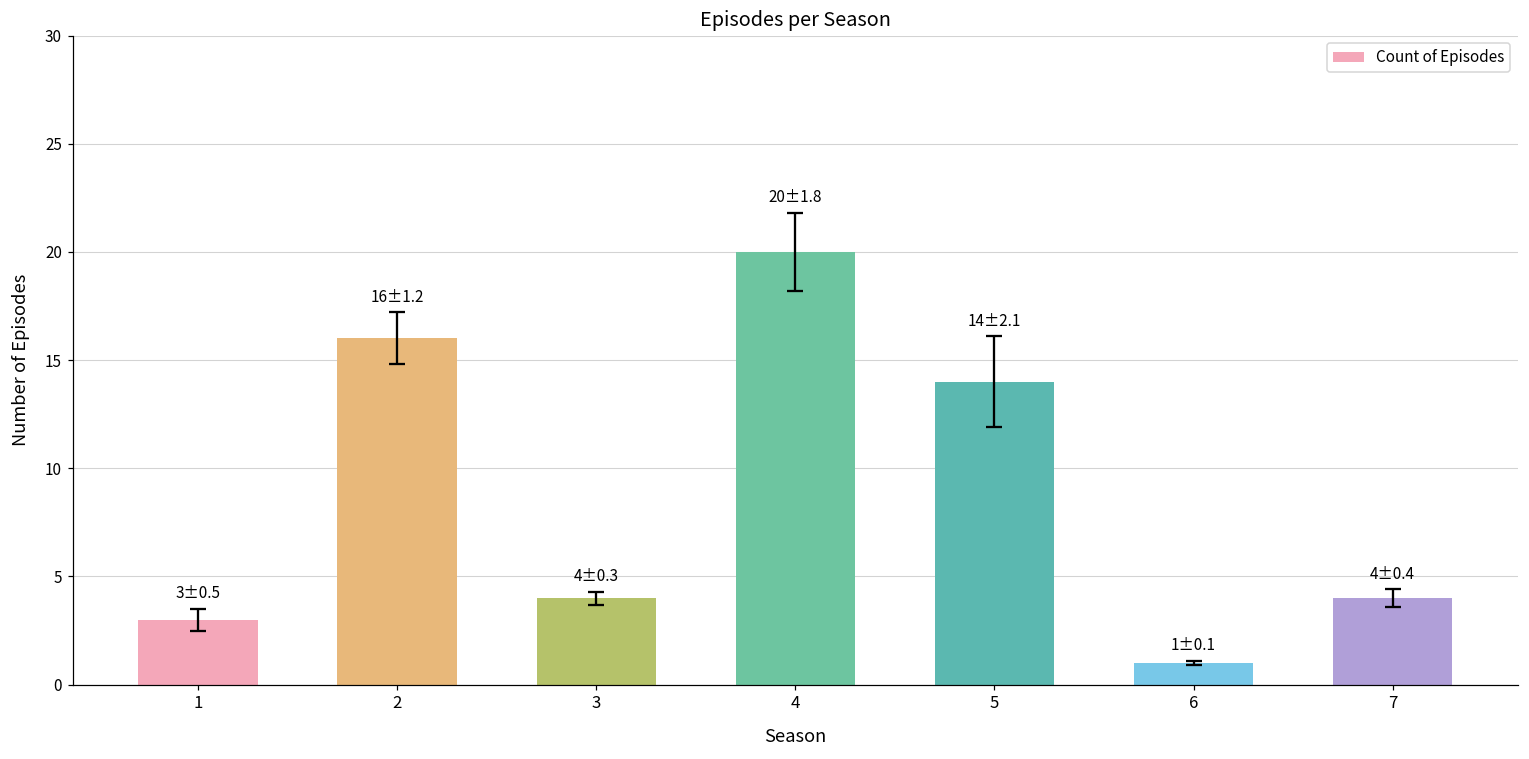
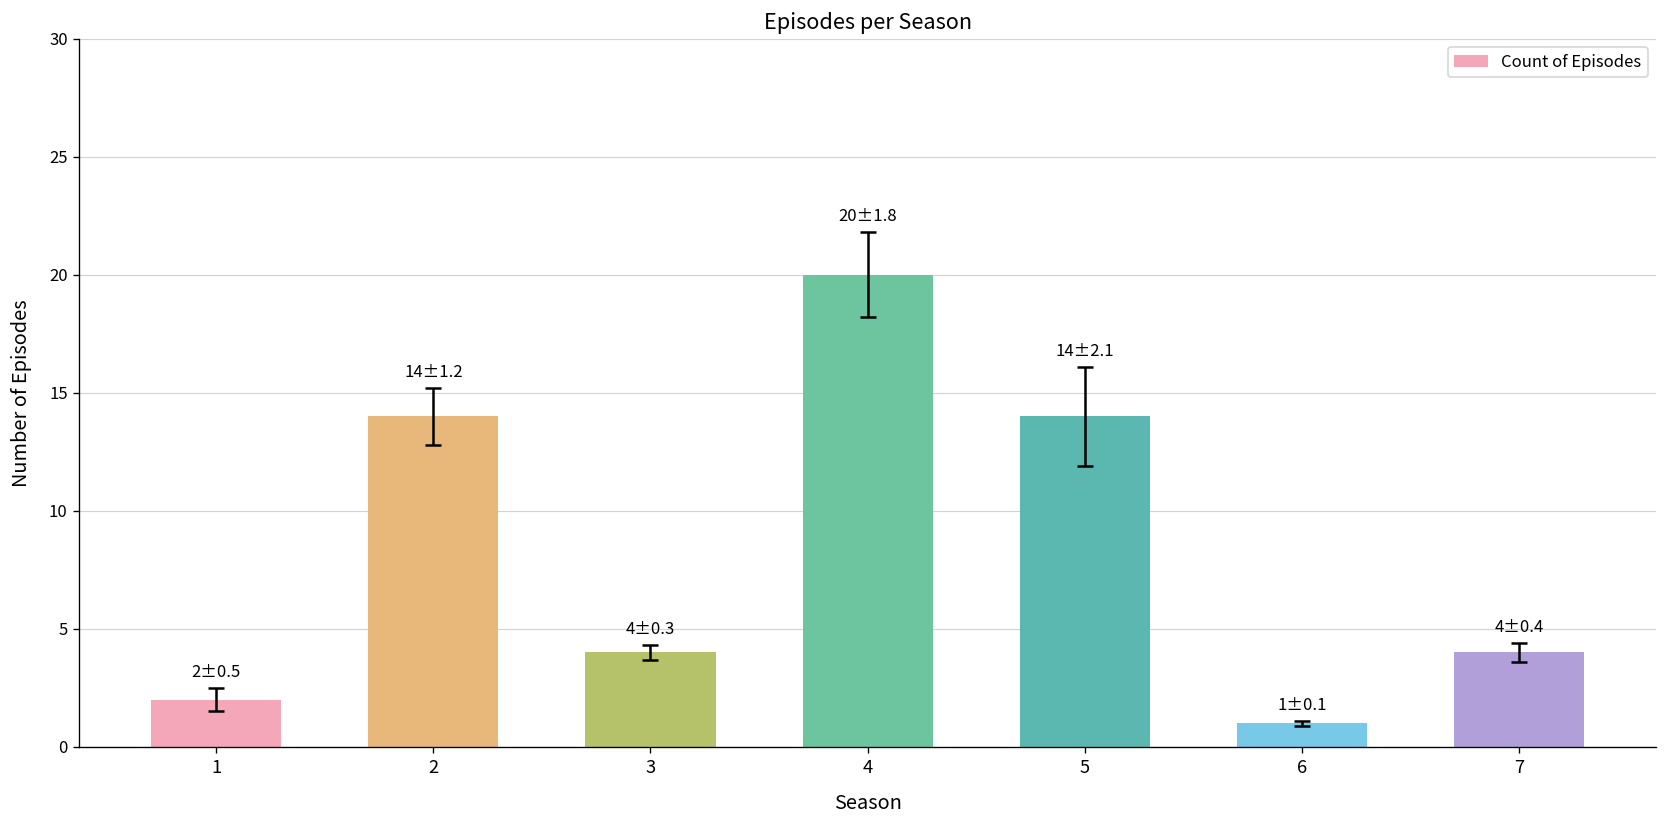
Count of Episodes, 1: 3±0.5 -> 2±0.5
Count of Episodes, 2: 16±1.2 -> 14±1.2
